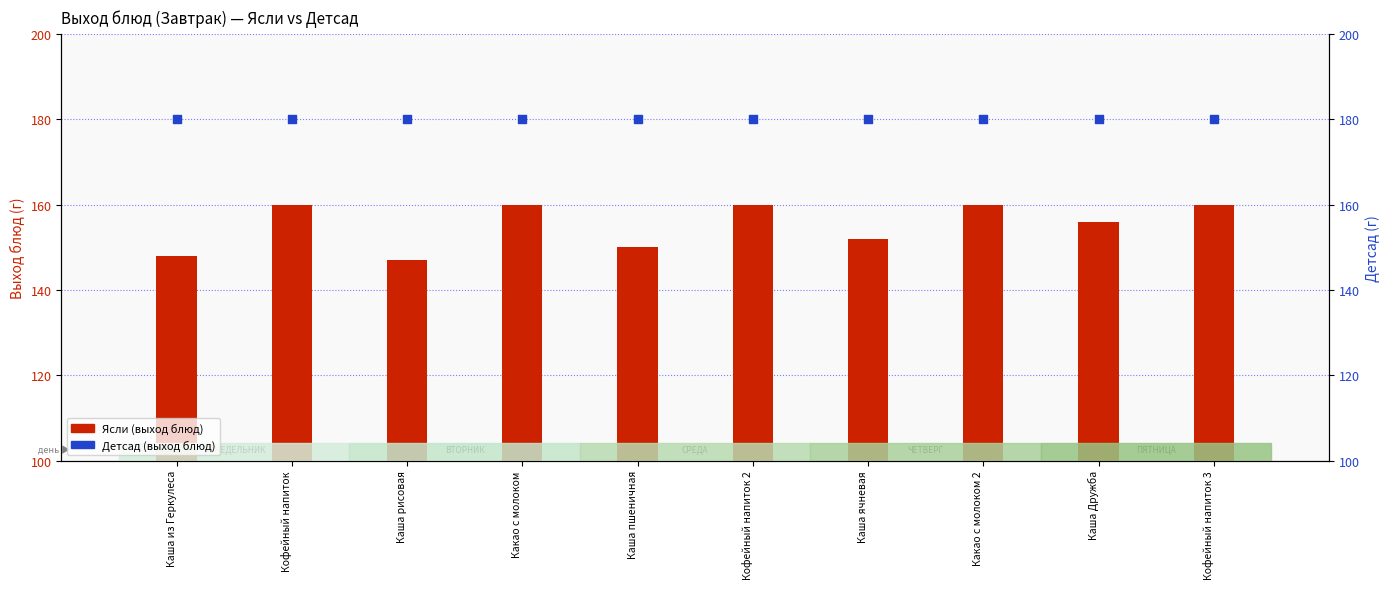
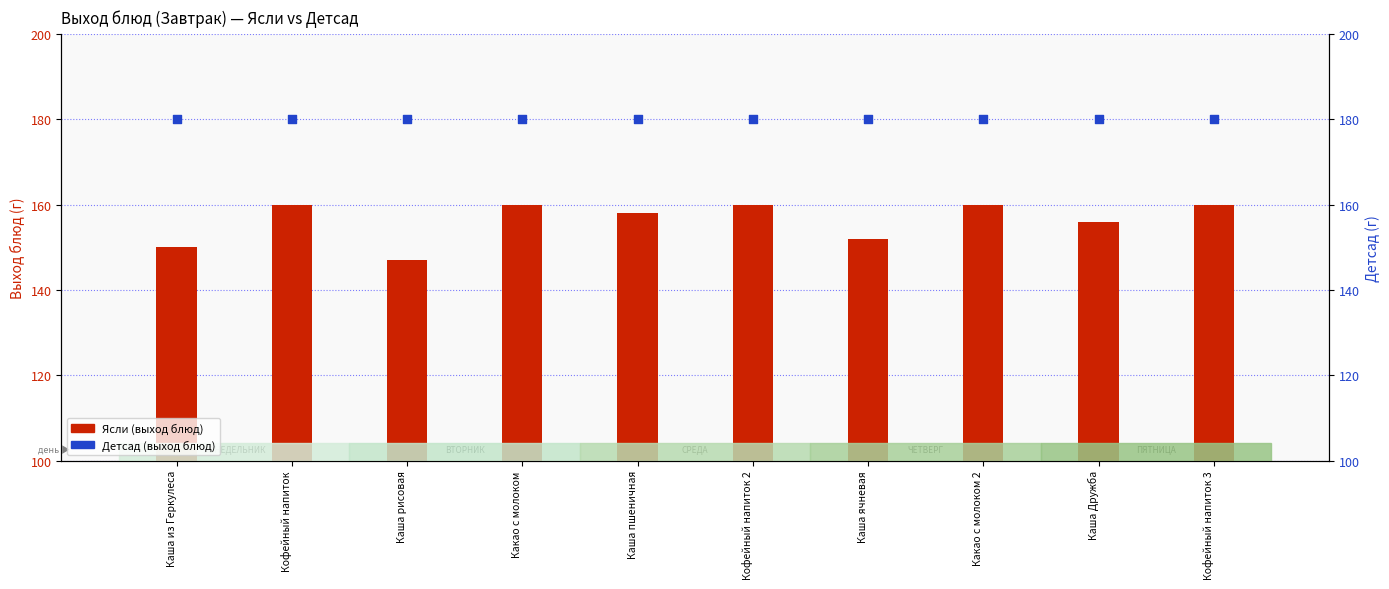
Ясли (выход блюд), Каша из Геркулеса: 148 -> 150
Ясли (выход блюд), Каша пшеничная: 150 -> 158
